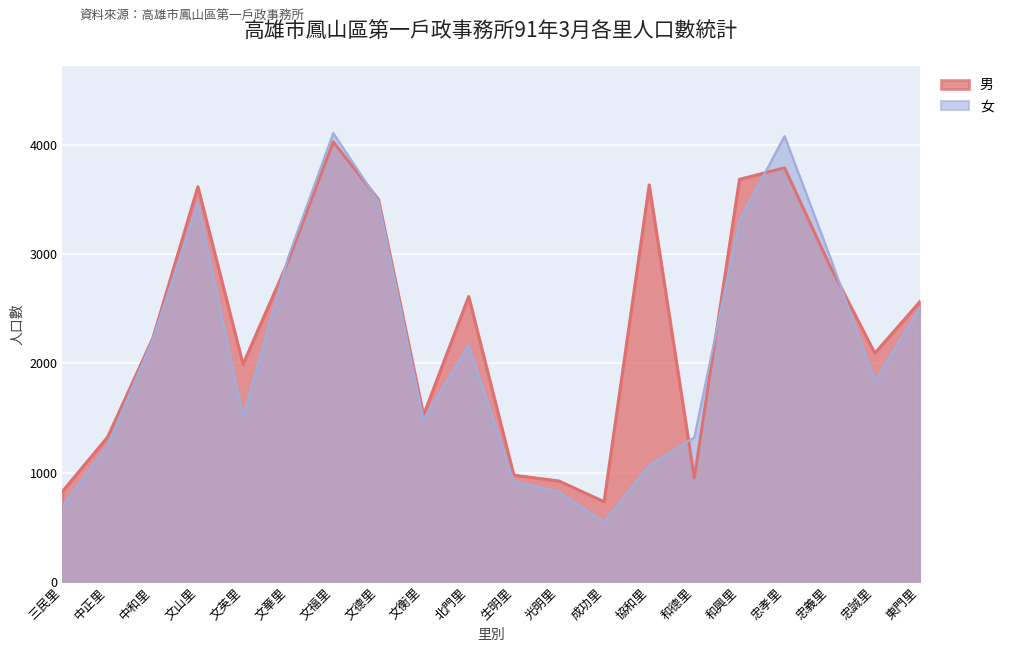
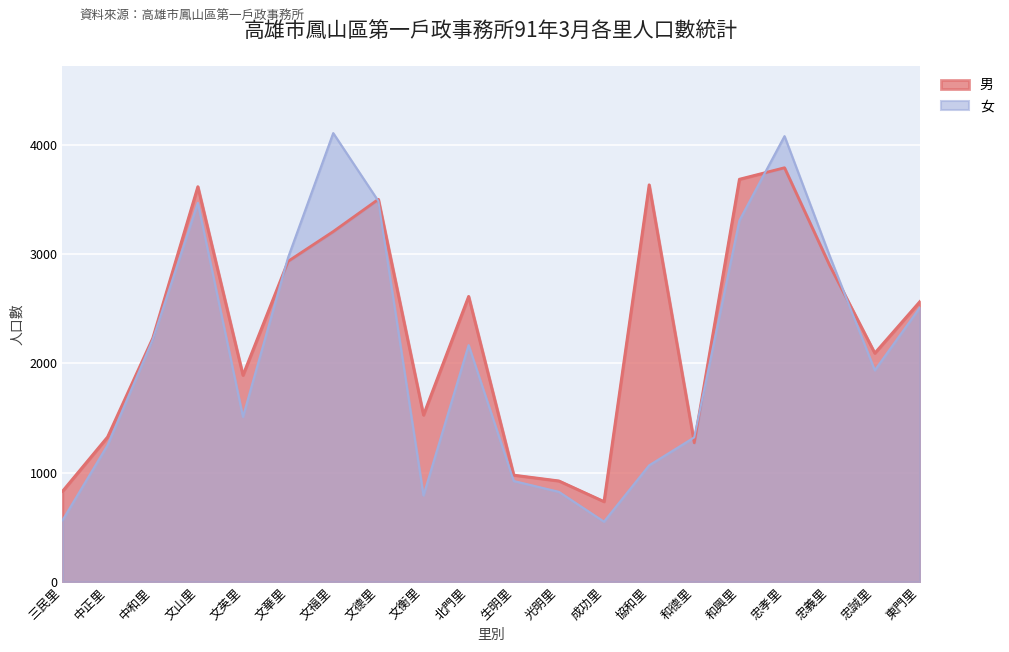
女, 三民里: 700 -> 560
男, 文英里: 1990 -> 1890
男, 文福里: 4030 -> 3210
女, 文衡里: 1490 -> 790
男, 和德里: 950 -> 1270
女, 忠誠里: 1840 -> 1940
